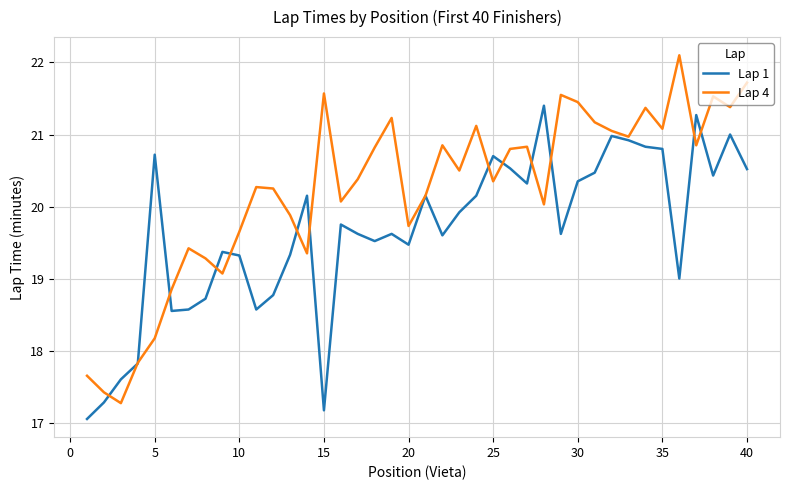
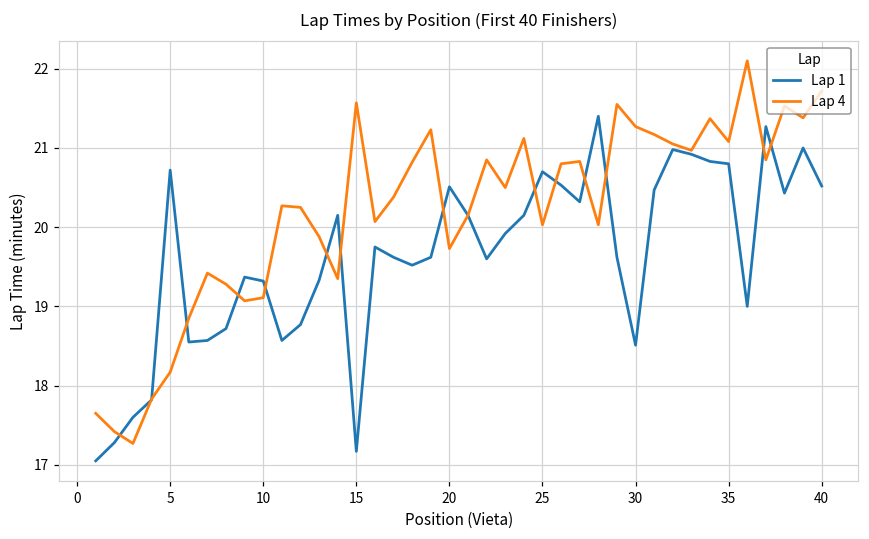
Lap 4, 10: 19.7 -> 19.1
Lap 1, 20: 19.5 -> 20.5
Lap 4, 25: 20.4 -> 20.0
Lap 1, 30: 20.4 -> 18.5
Lap 4, 30: 21.5 -> 21.3
